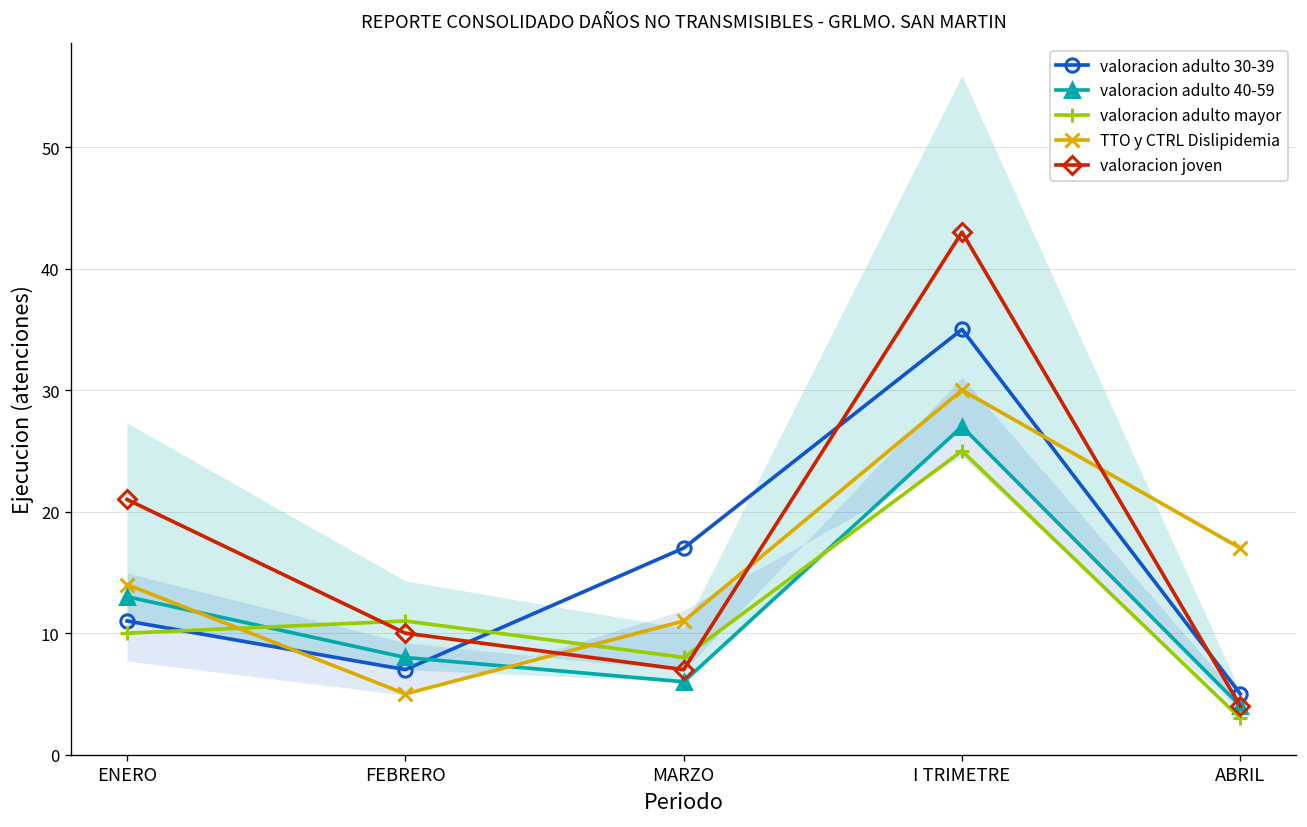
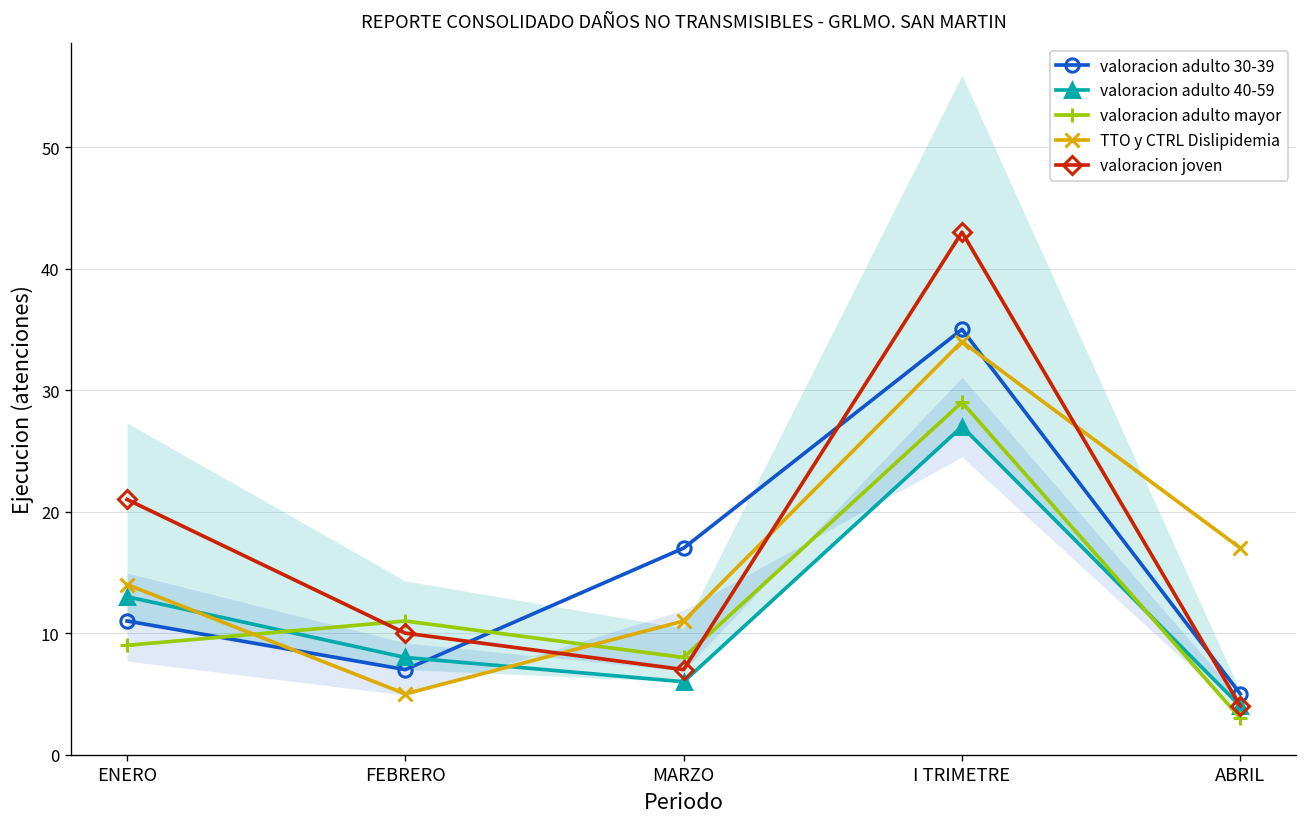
valoracion adulto mayor, ENERO: 10 -> 9
valoracion adulto mayor, I TRIMETRE: 25 -> 29
TTO y CTRL Dislipidemia, I TRIMETRE: 30 -> 34
